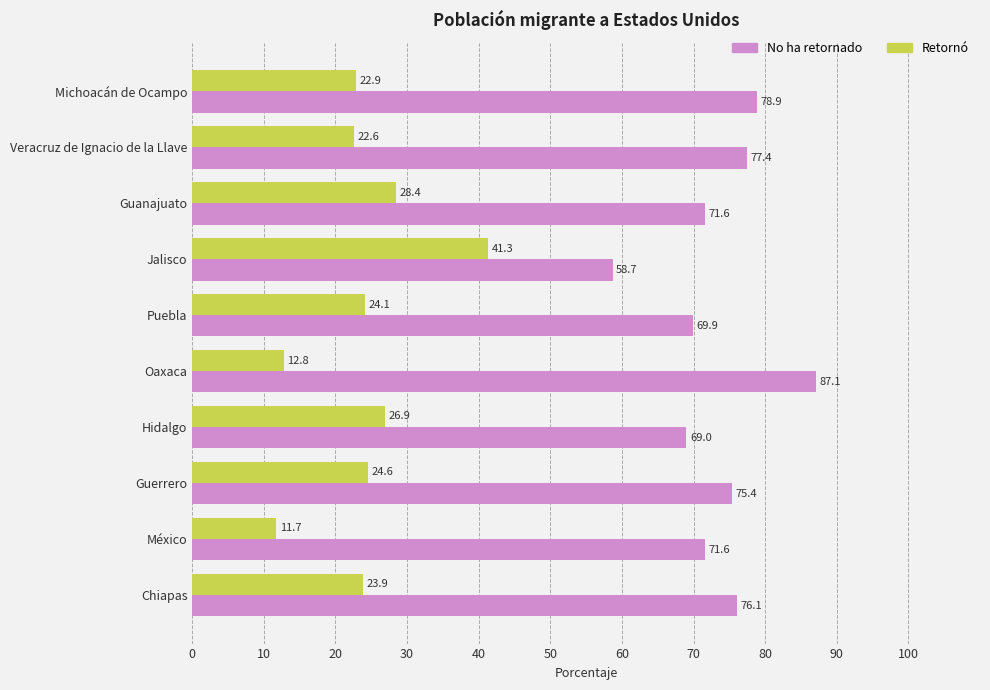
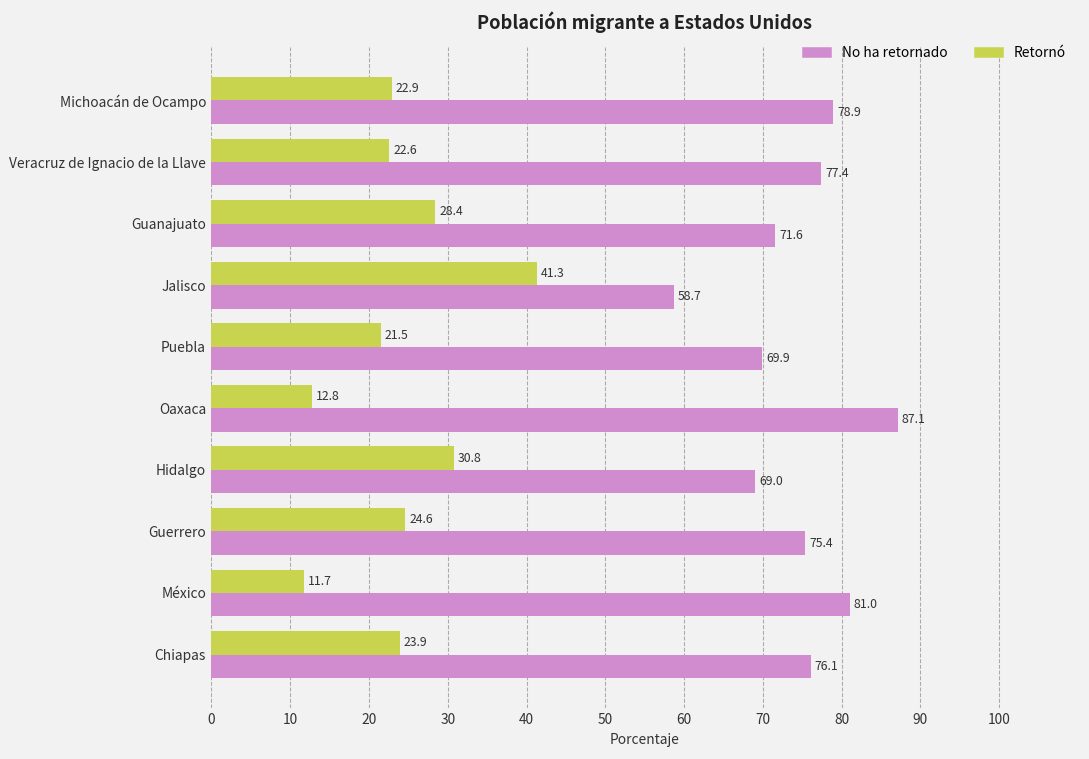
Retornó, Puebla: 24.1 -> 21.5
Retornó, Hidalgo: 26.9 -> 30.8
No ha retornado, México: 71.6 -> 81.0
